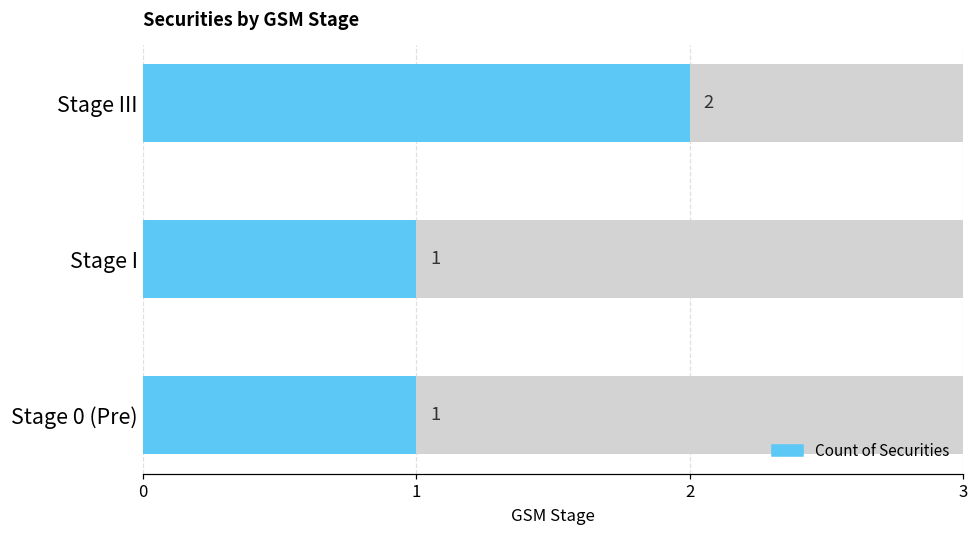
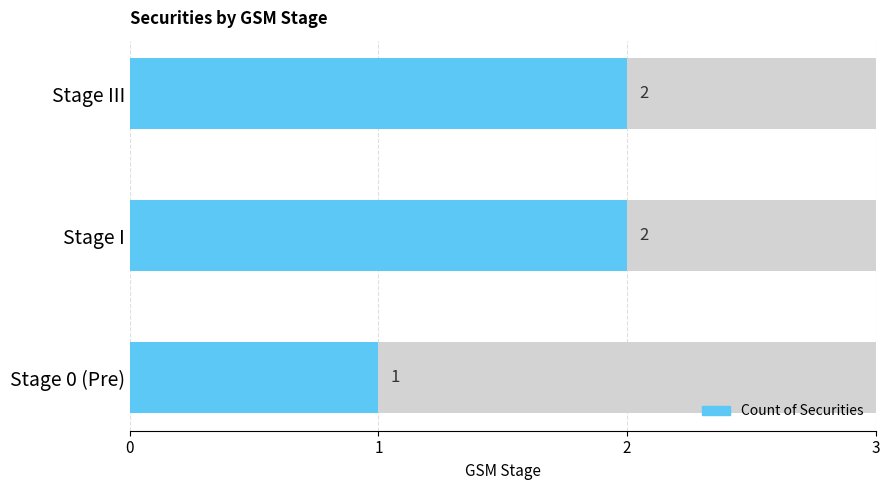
Count of Securities, Stage I: 1 -> 2
